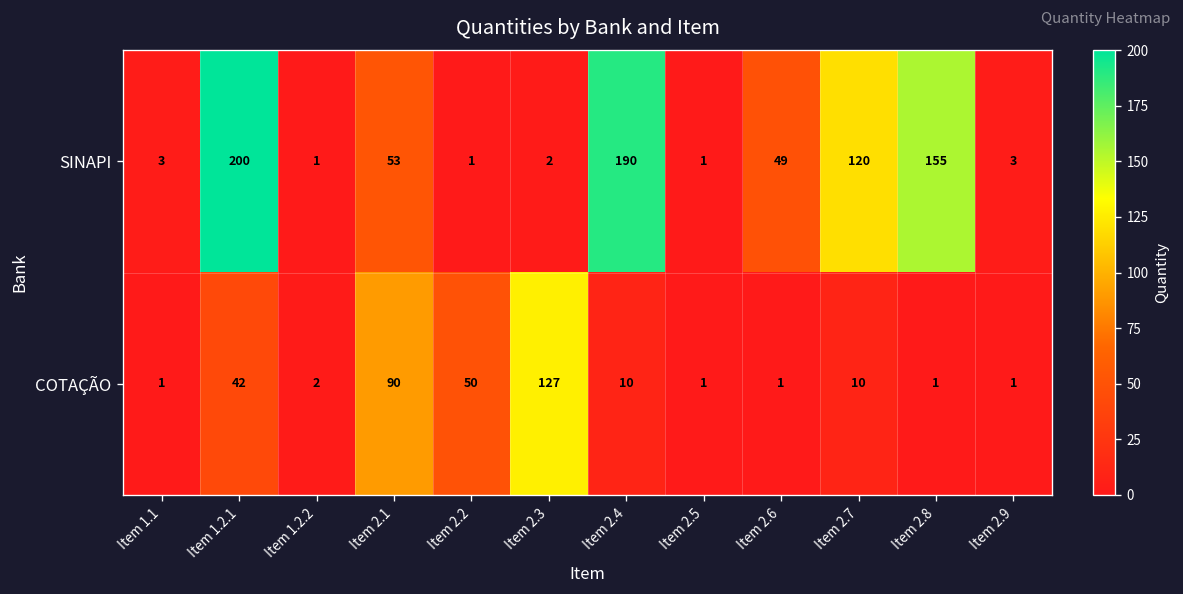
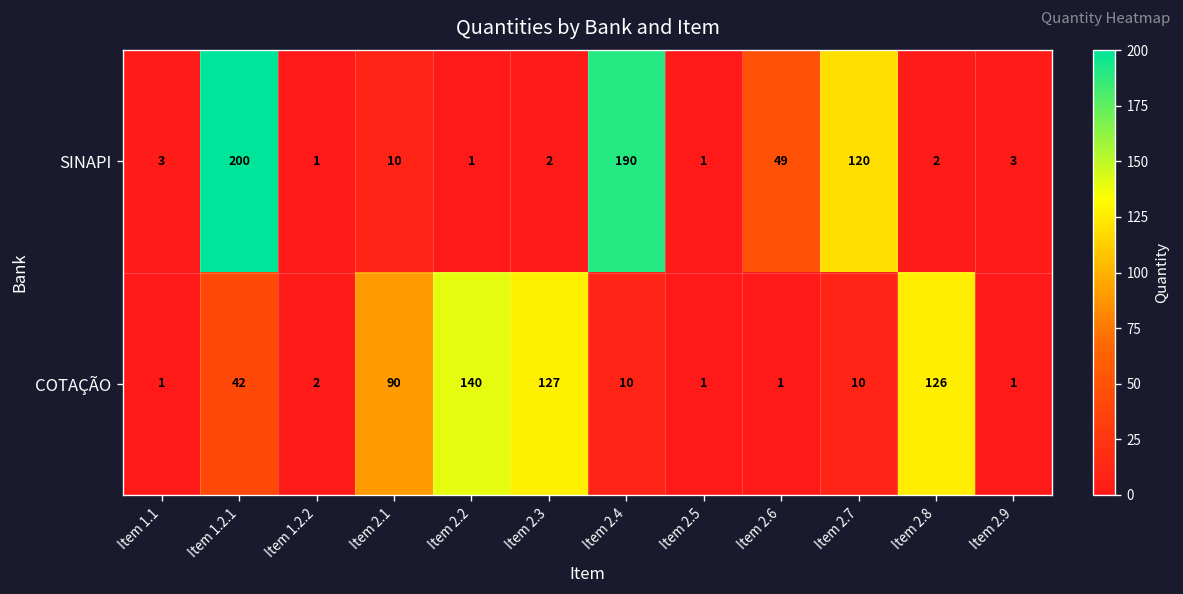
SINAPI, Item 2.1: 53 -> 10
SINAPI, Item 2.8: 155 -> 2
COTAÇÃO, Item 2.2: 50 -> 140
COTAÇÃO, Item 2.8: 1 -> 126
